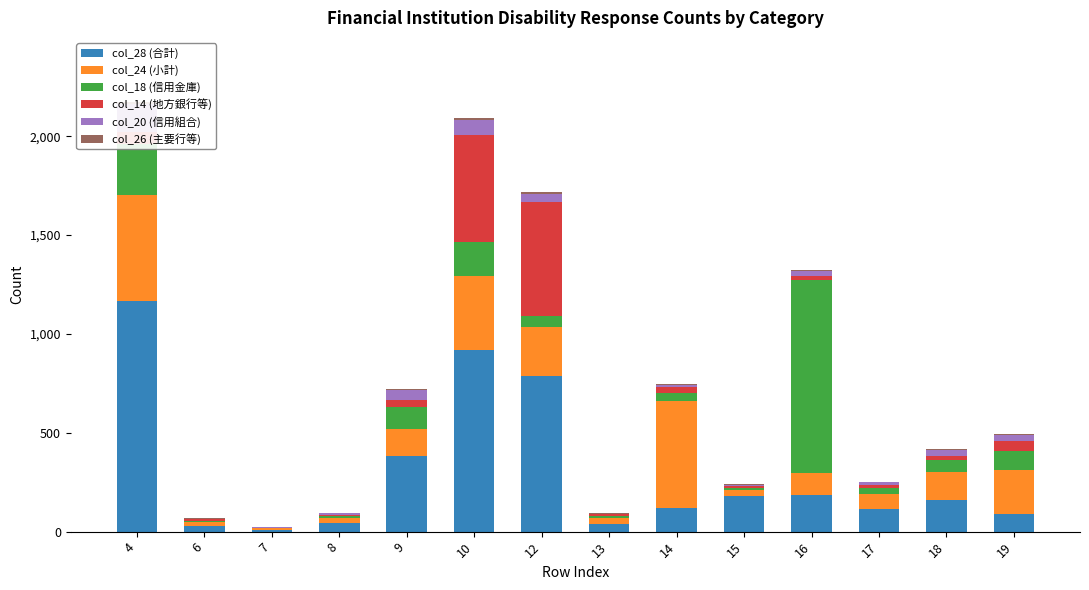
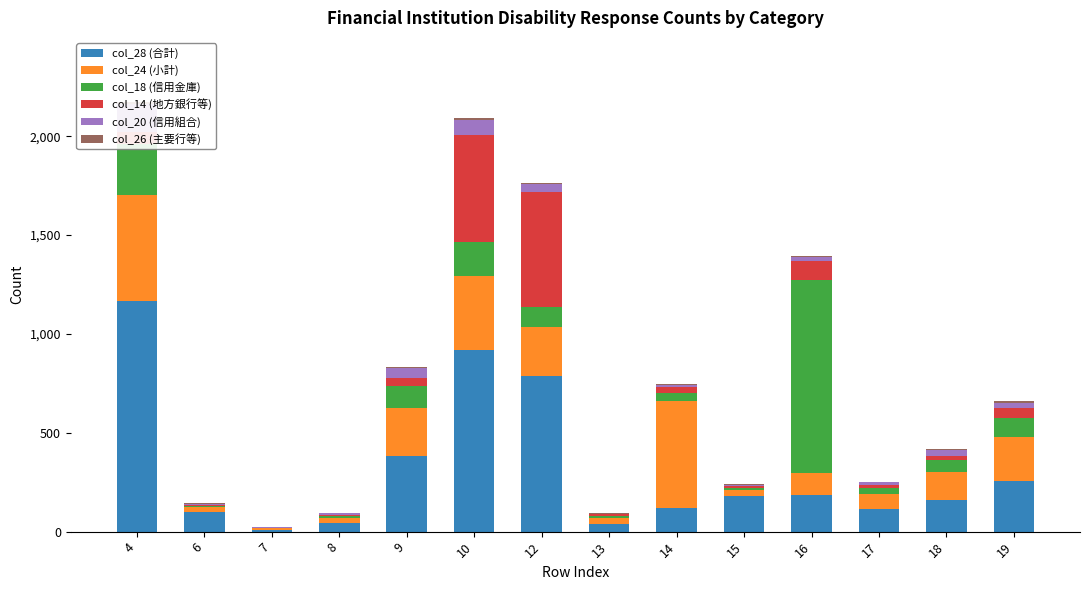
col_28 (合計), 6: 30 -> 100
col_24 (小計), 9: 130 -> 240
col_18 (信用金庫), 12: 50 -> 100
col_14 (地方銀行等), 16: 20 -> 100
col_28 (合計), 19: 90 -> 260
